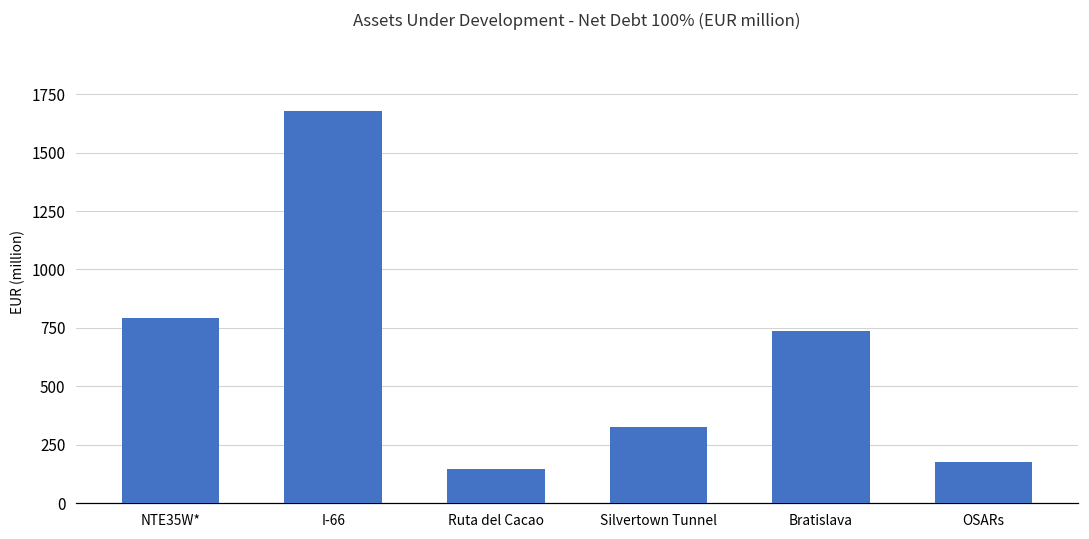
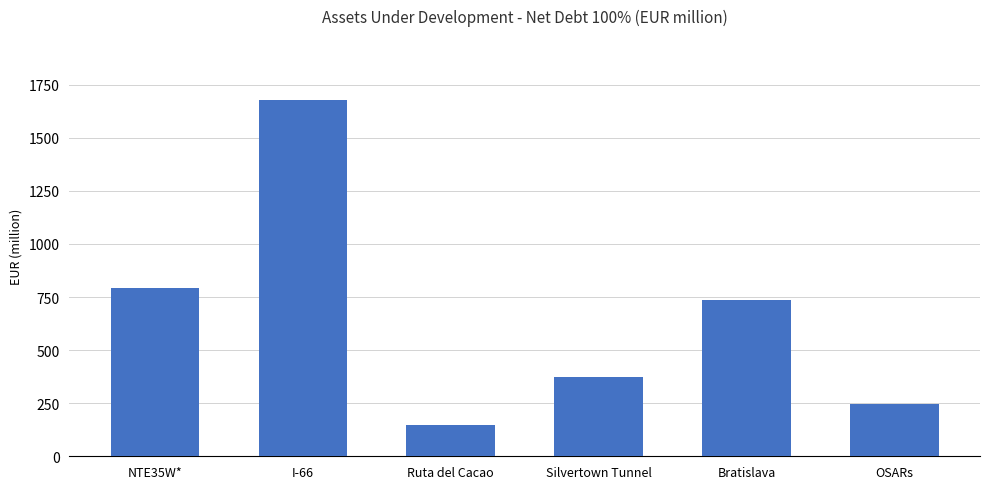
Silvertown Tunnel: 330 -> 370
OSARs: 180 -> 250
